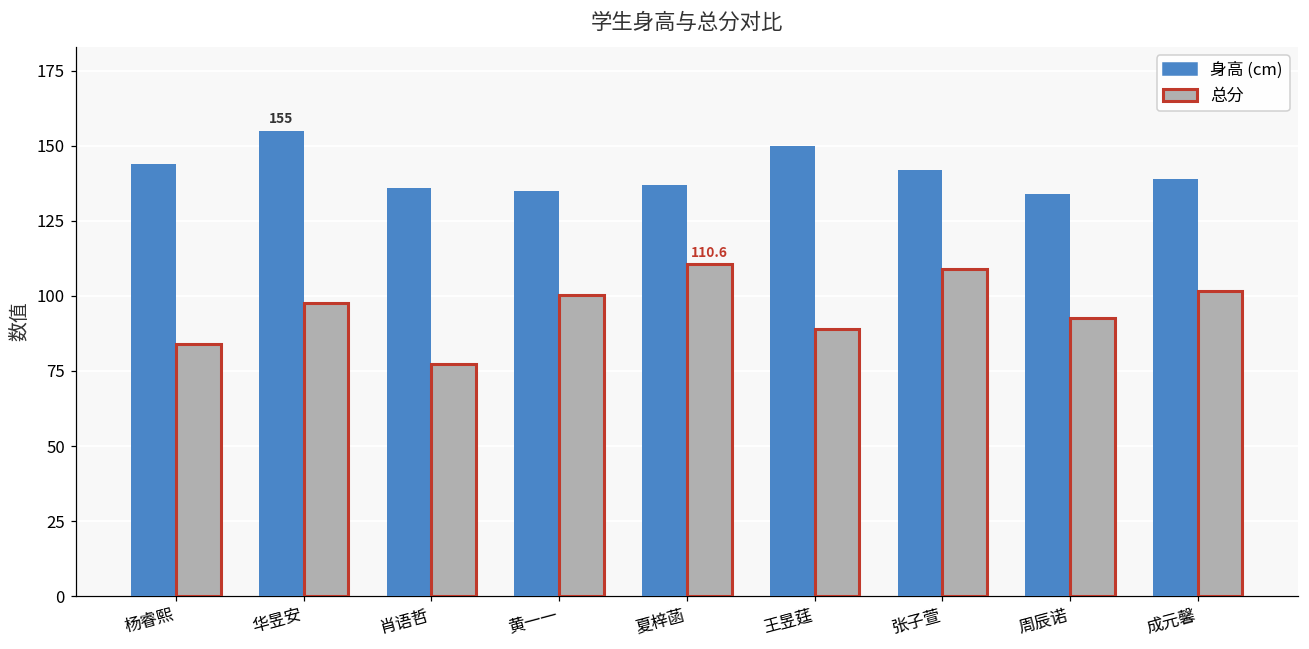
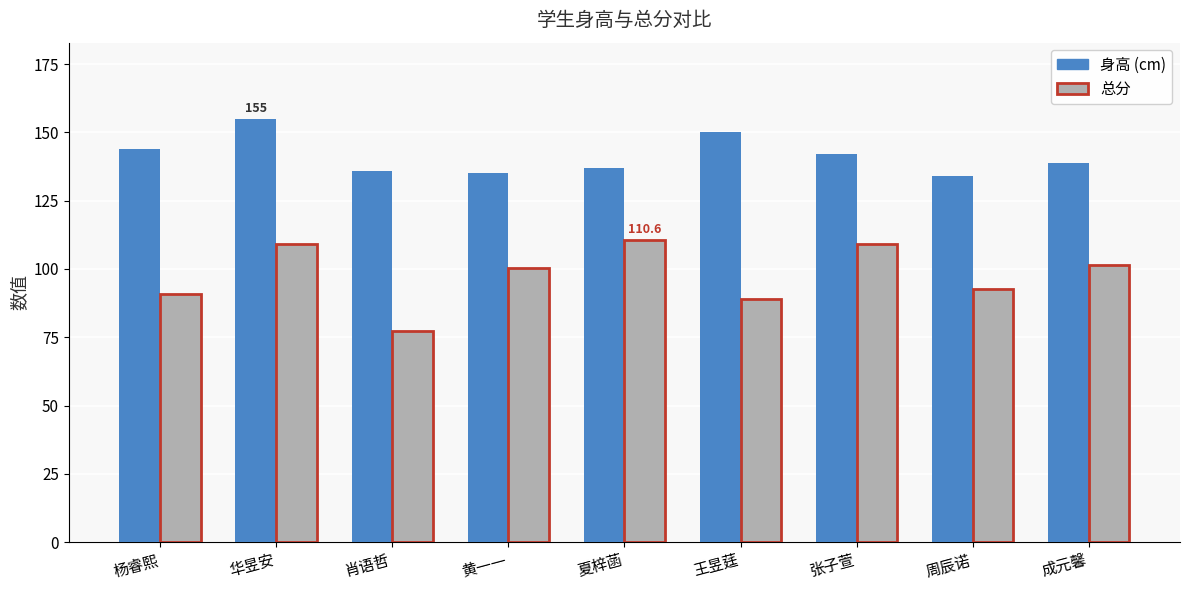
总分, 杨睿熙: 84 -> 91
总分, 华昱安: 98 -> 109
